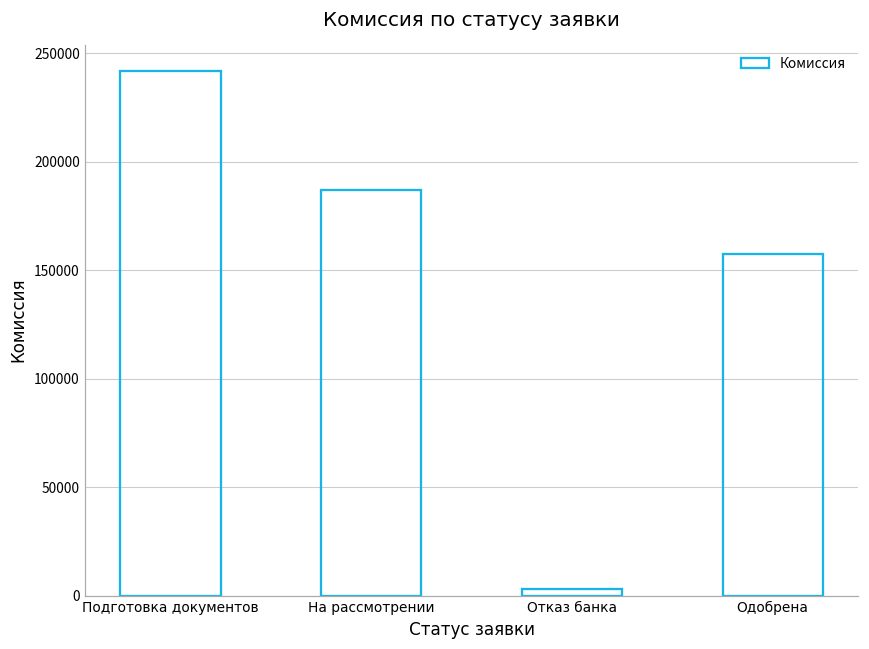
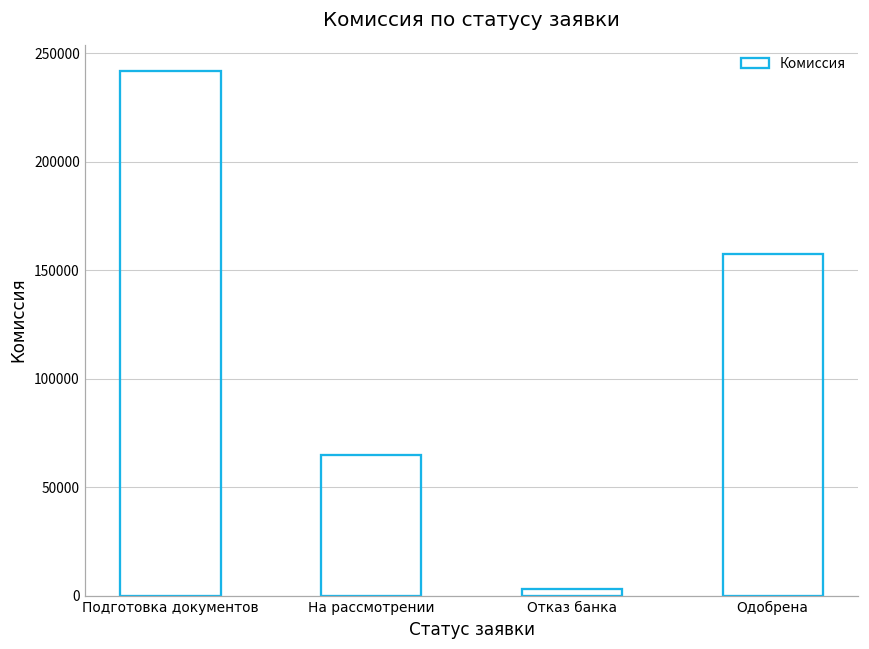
На рассмотрении: 187000 -> 65000
